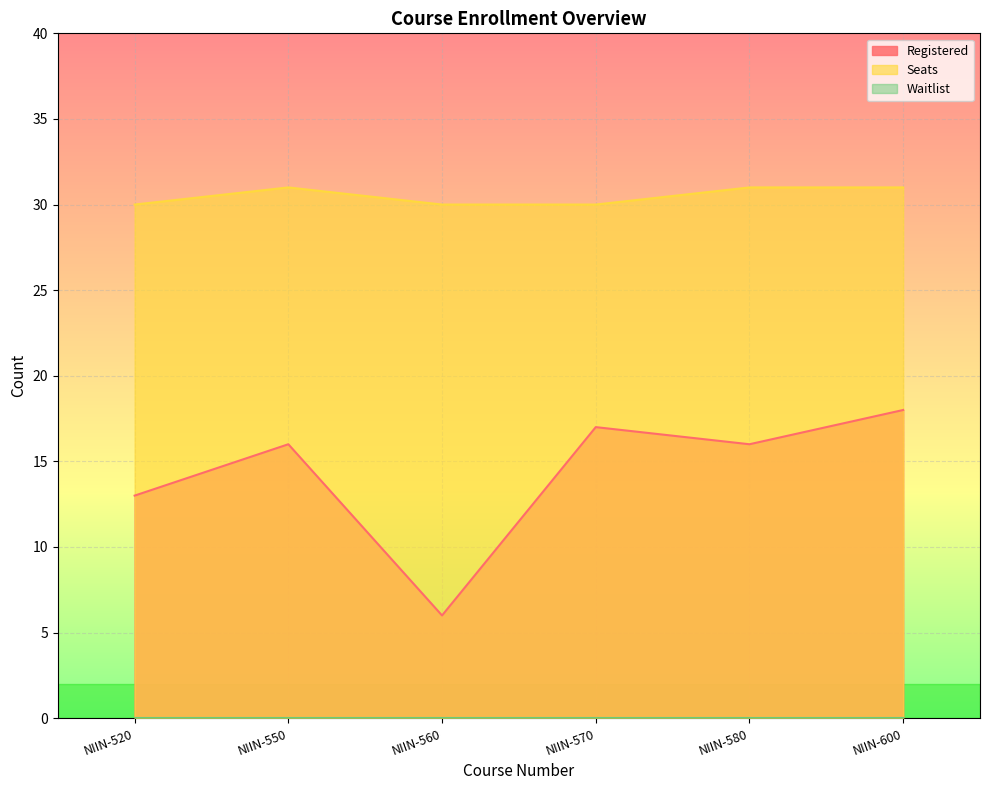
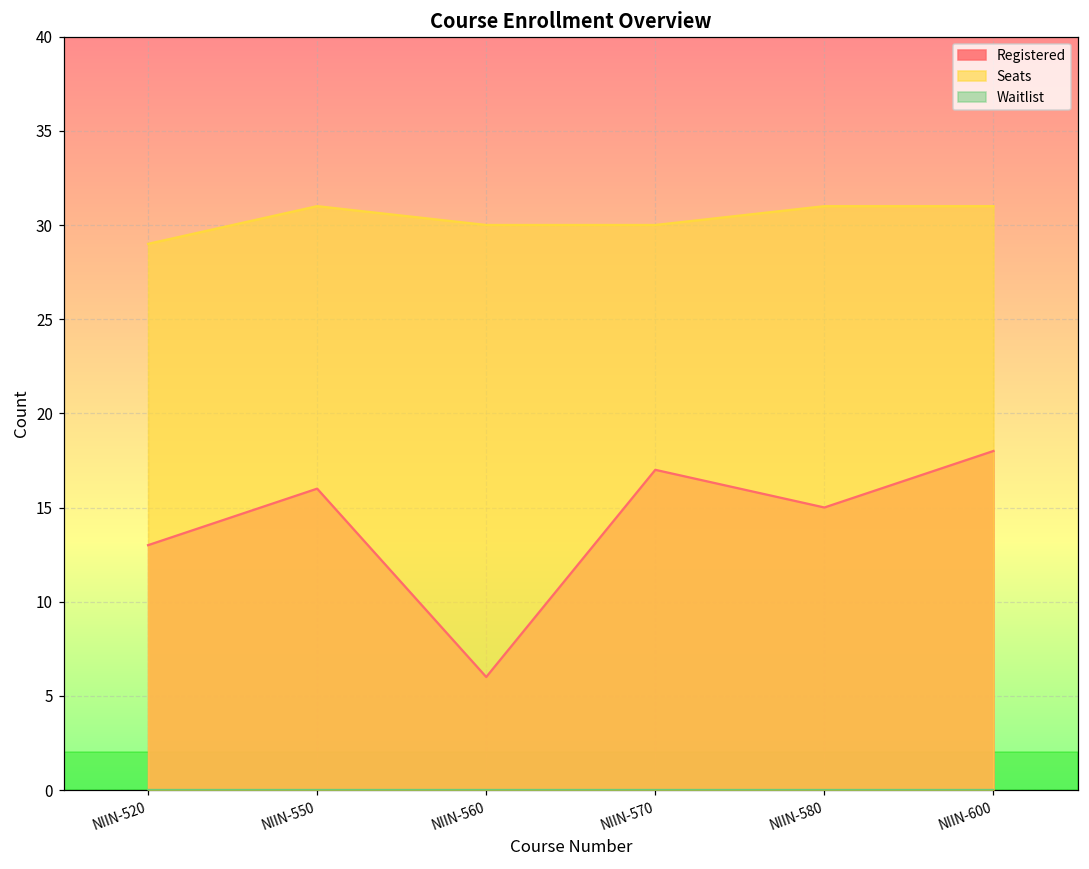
Seats, NIIN-520: 30 -> 29
Registered, NIIN-580: 16 -> 15
